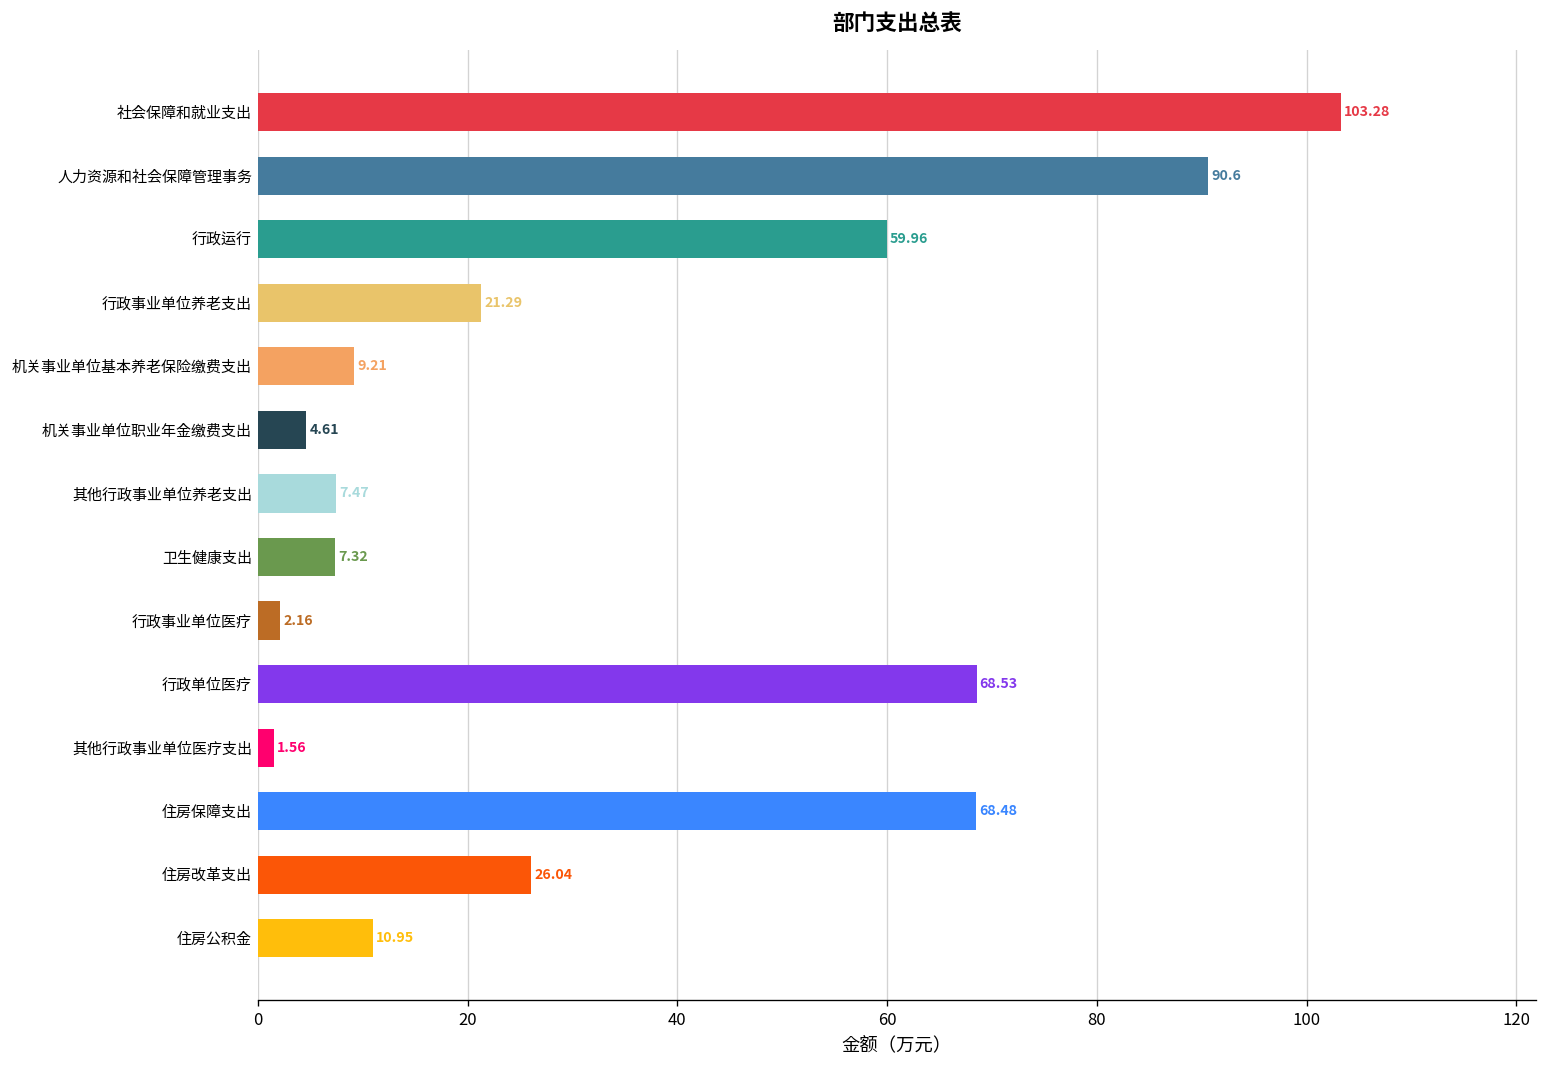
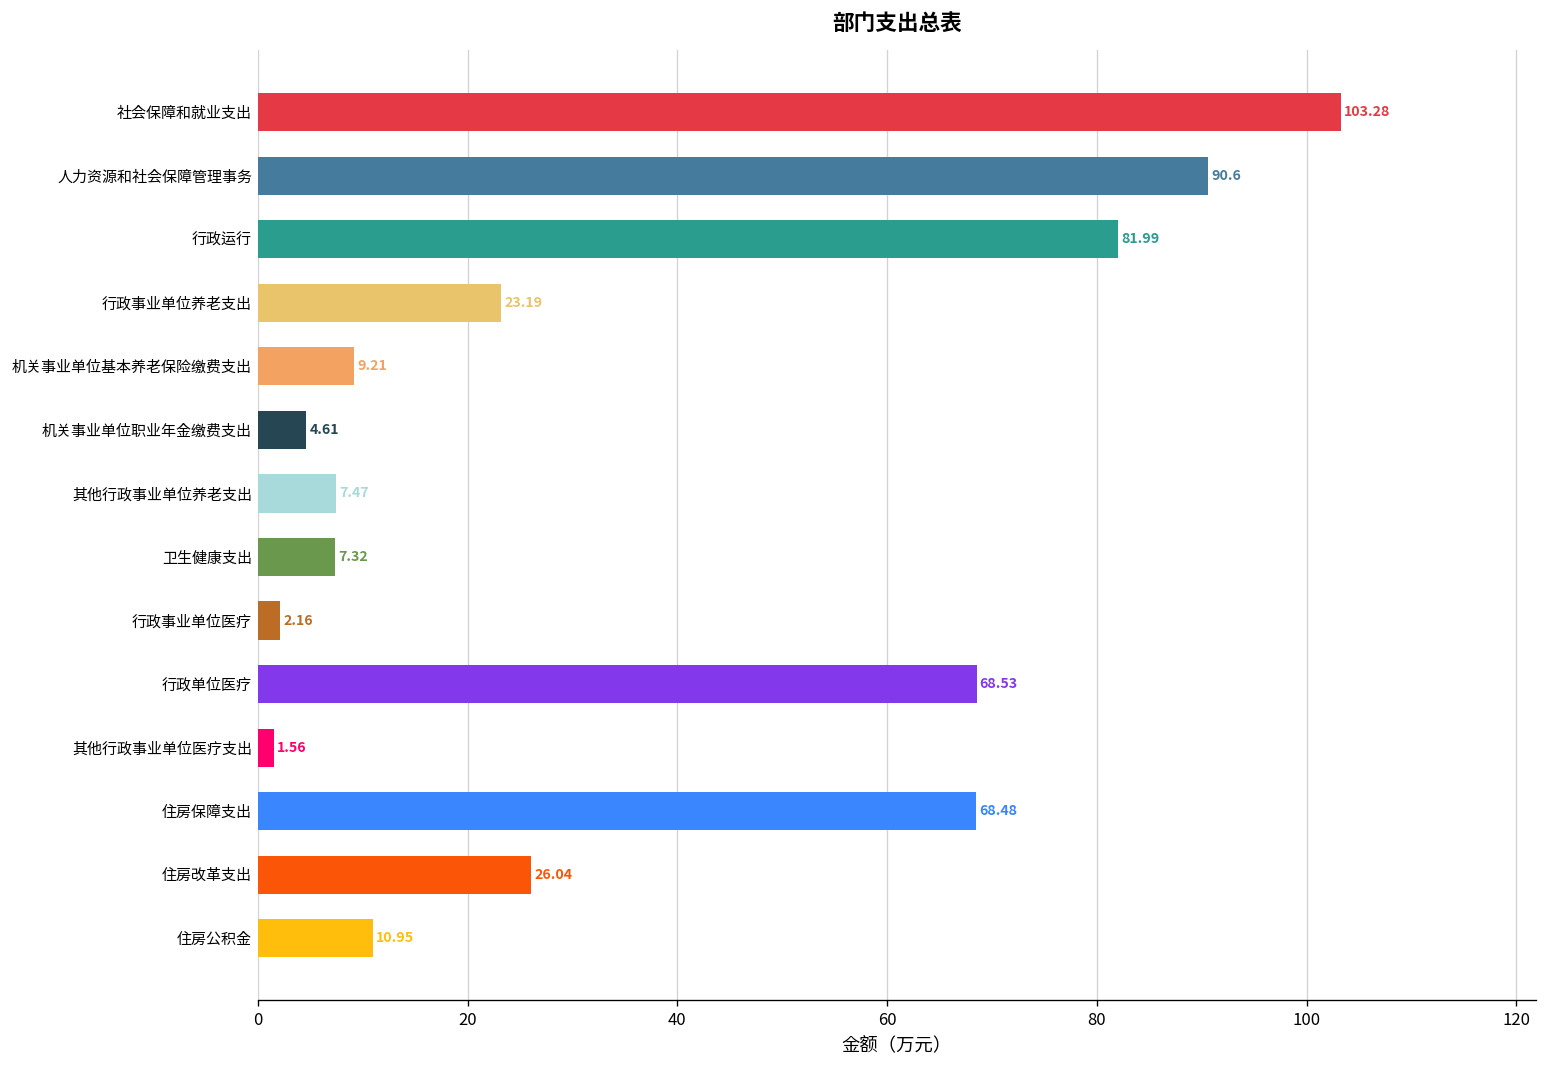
行政运行: 59.96 -> 81.99
行政事业单位养老支出: 21.29 -> 23.19
